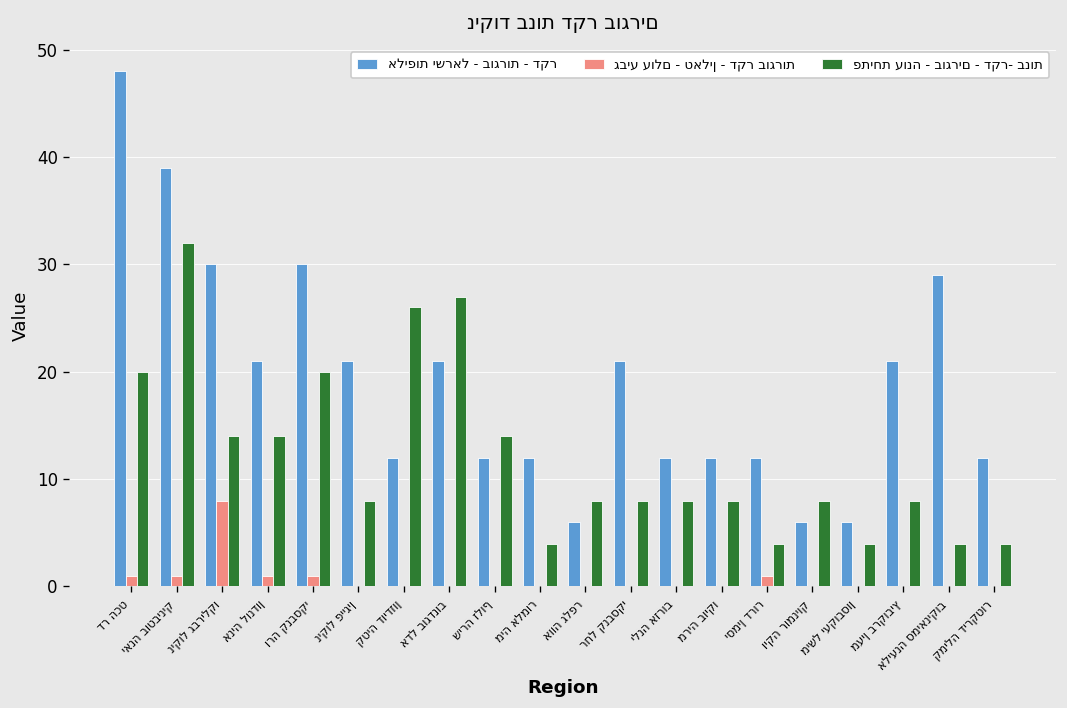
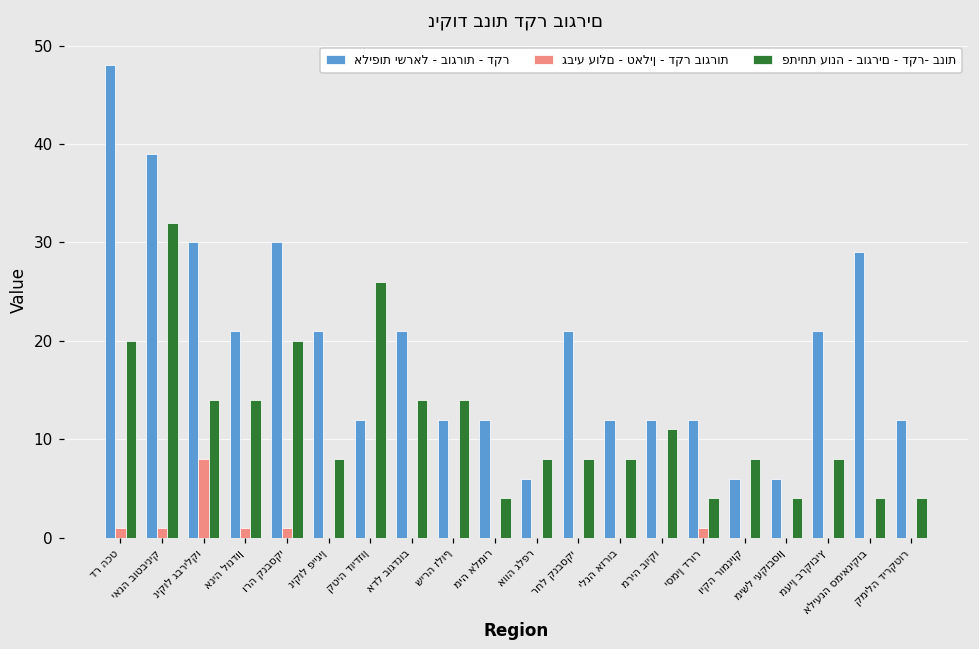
פתיחת עונה - בוגרים - דקר- בנות, אדל בוגדנוב: 27 -> 14
פתיחת עונה - בוגרים - דקר- בנות, מריה בויקו: 8 -> 11
